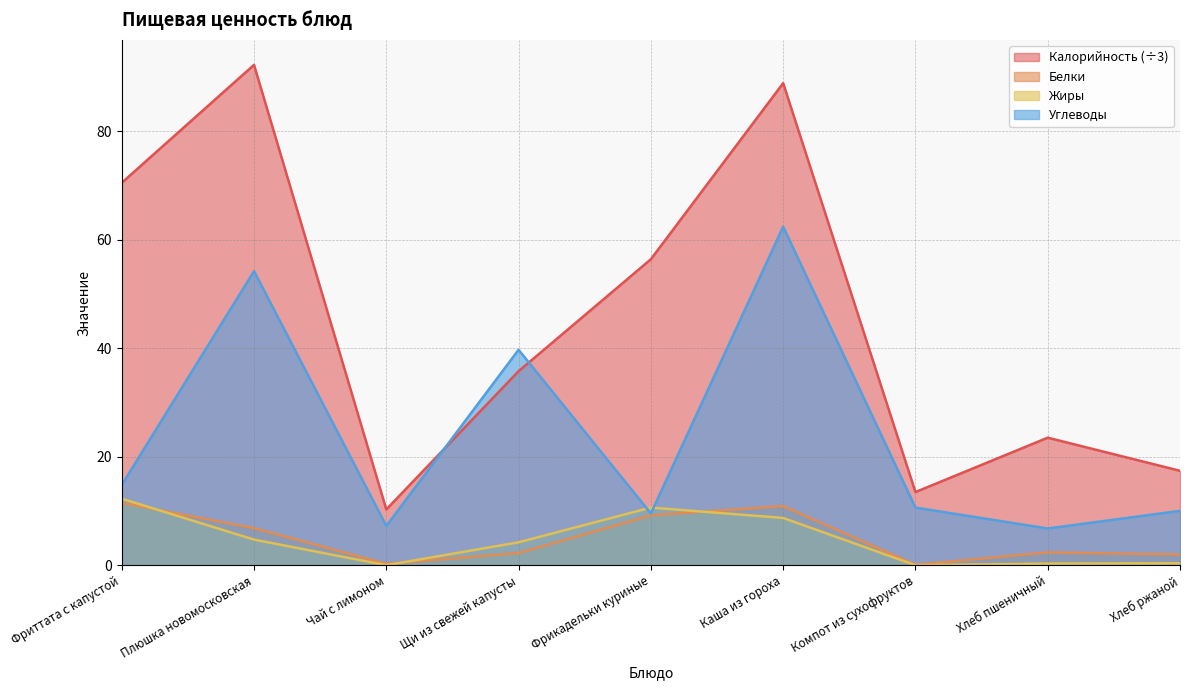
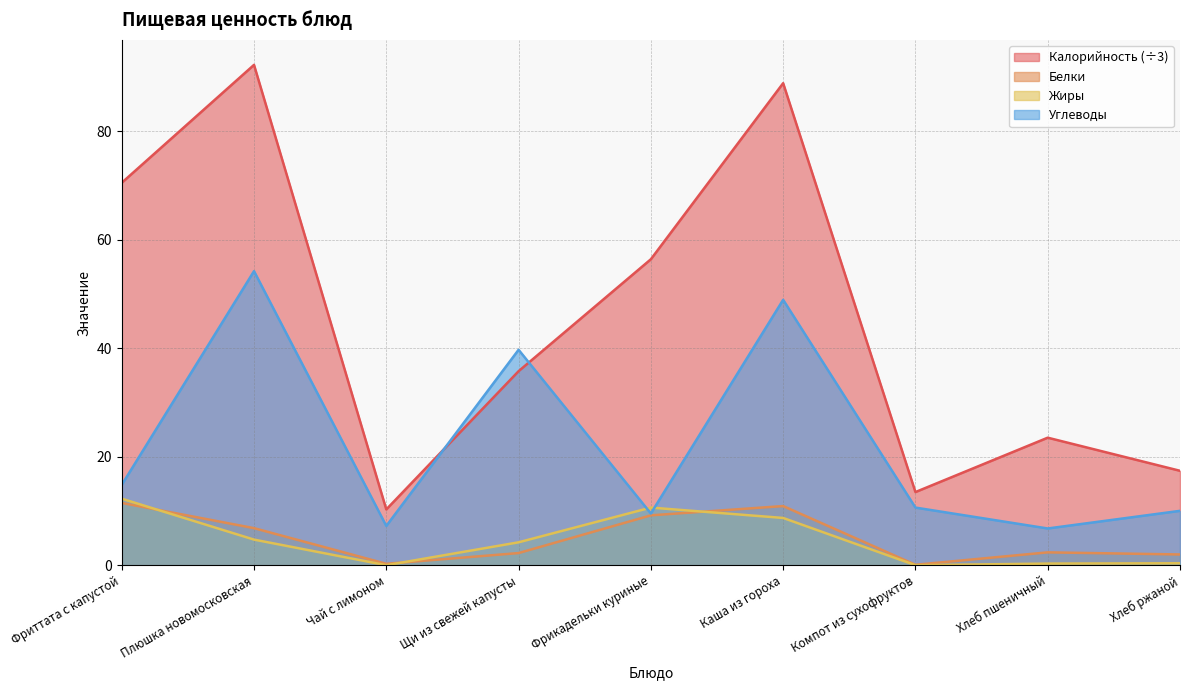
Углеводы, Каша из гороха: 62 -> 49
